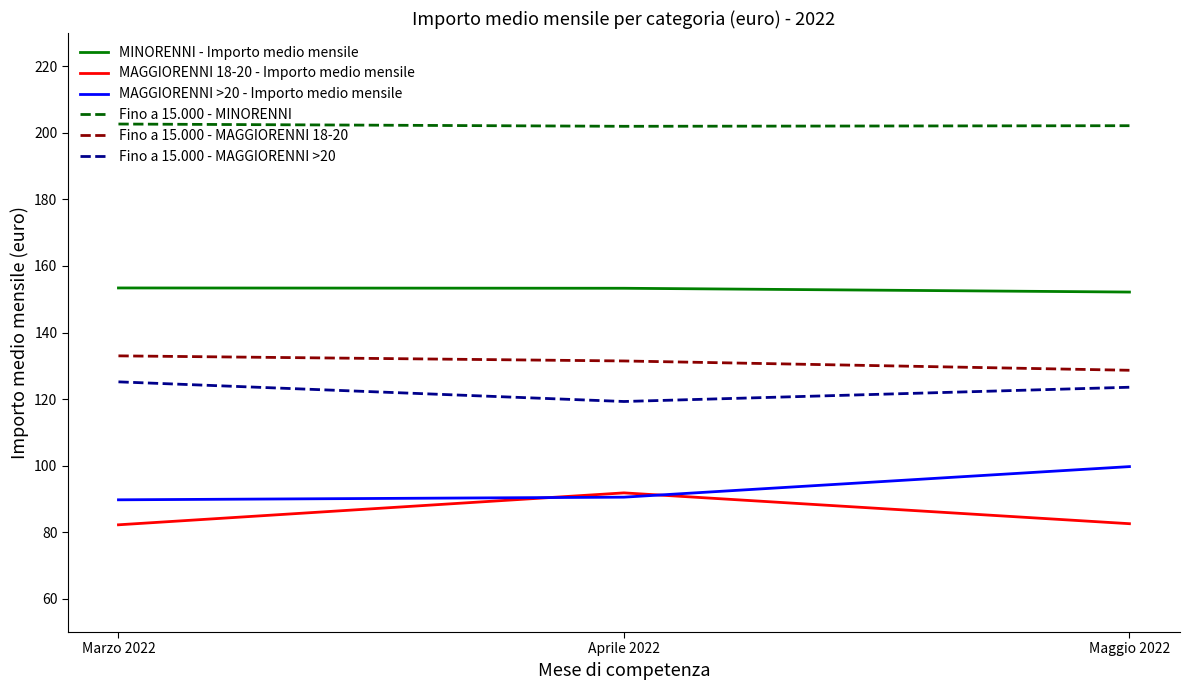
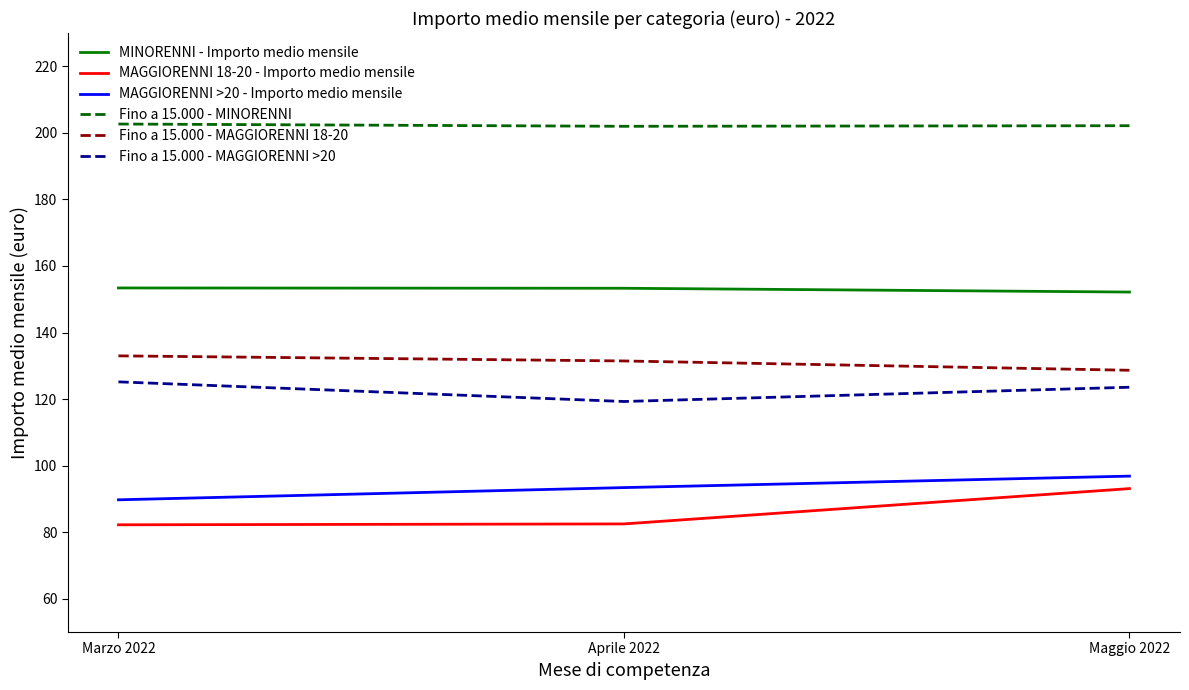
MAGGIORENNI 18-20 - Importo medio mensile, Aprile 2022: 92 -> 82
MAGGIORENNI >20 - Importo medio mensile, Aprile 2022: 91 -> 93
MAGGIORENNI 18-20 - Importo medio mensile, Maggio 2022: 83 -> 93
MAGGIORENNI >20 - Importo medio mensile, Maggio 2022: 100 -> 97
